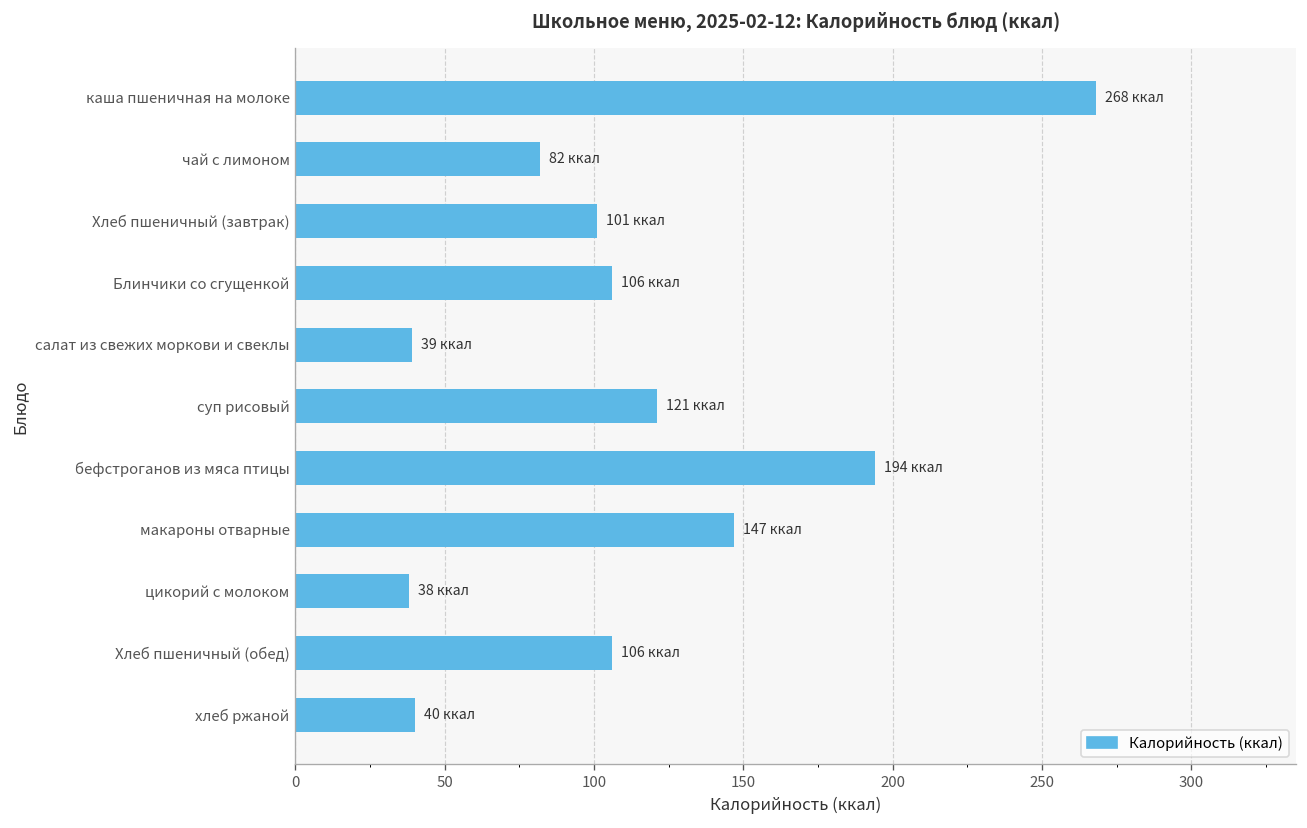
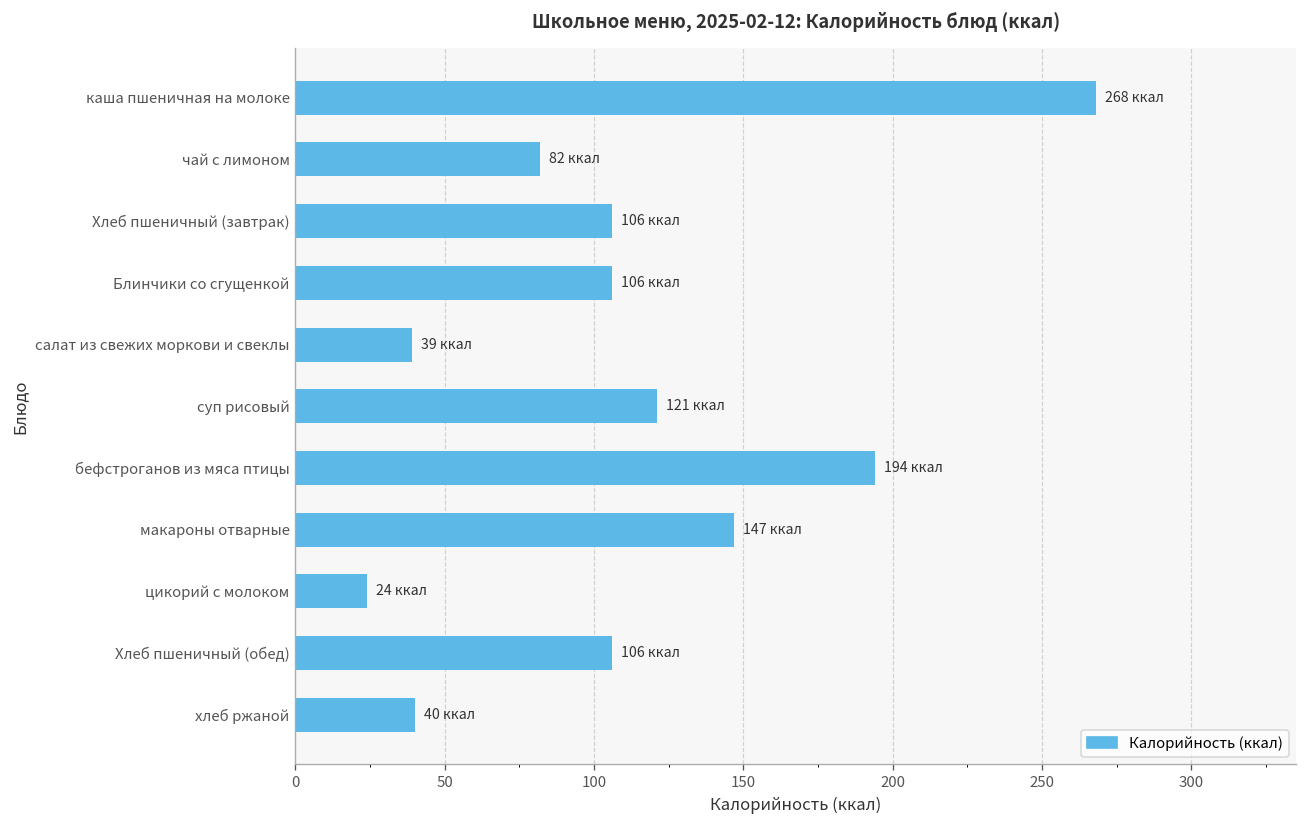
Хлеб пшеничный (завтрак): 101 -> 106
цикорий с молоком: 38 -> 24
